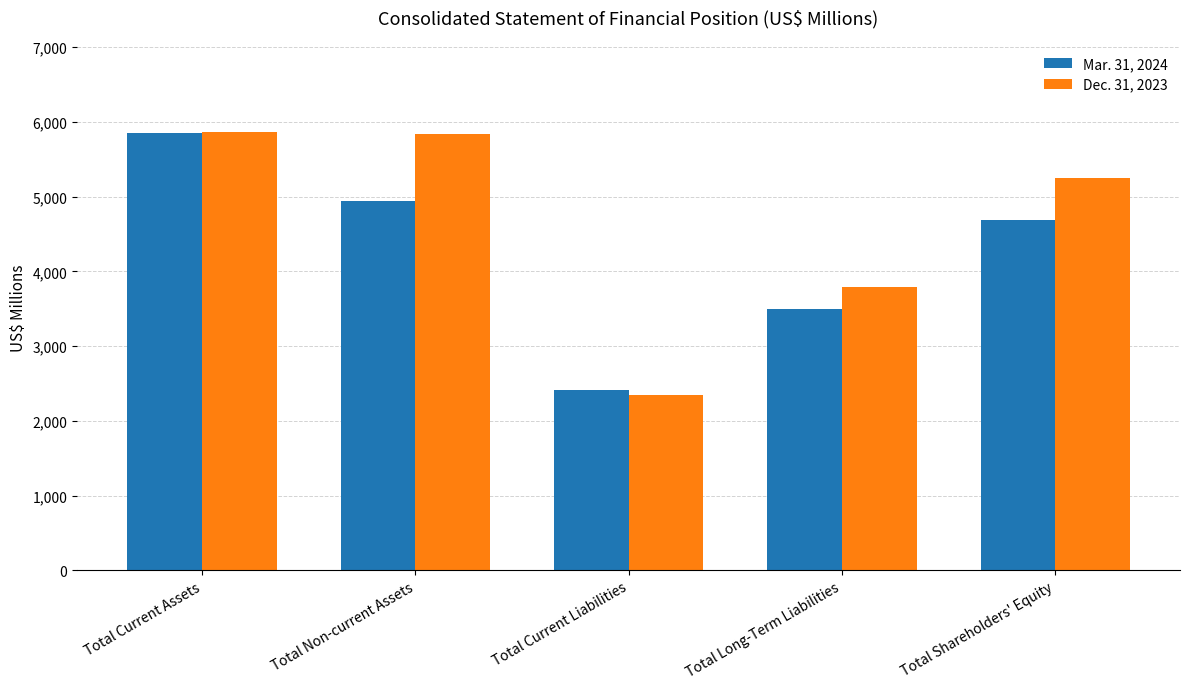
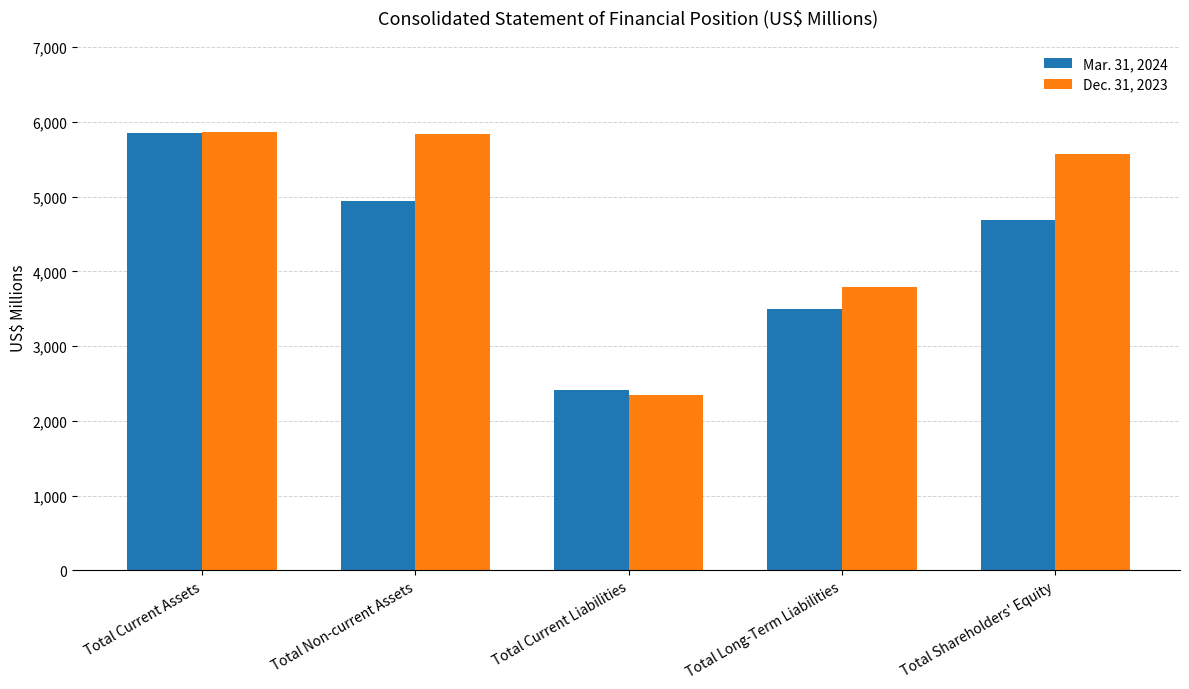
Dec. 31, 2023, Total Shareholders' Equity: 5,200 -> 5,600
